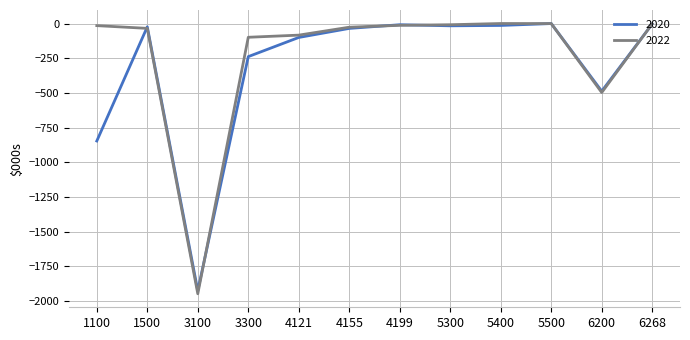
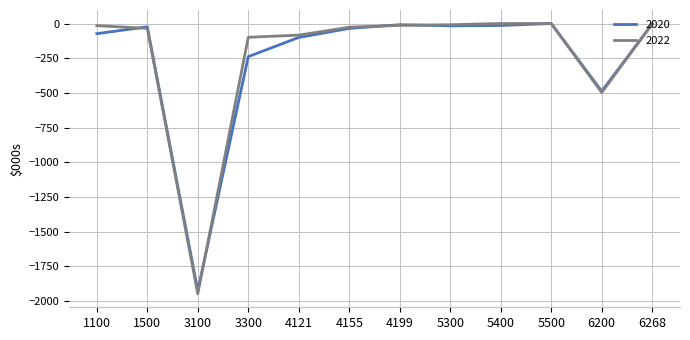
2020, 1100: -850 -> -70
